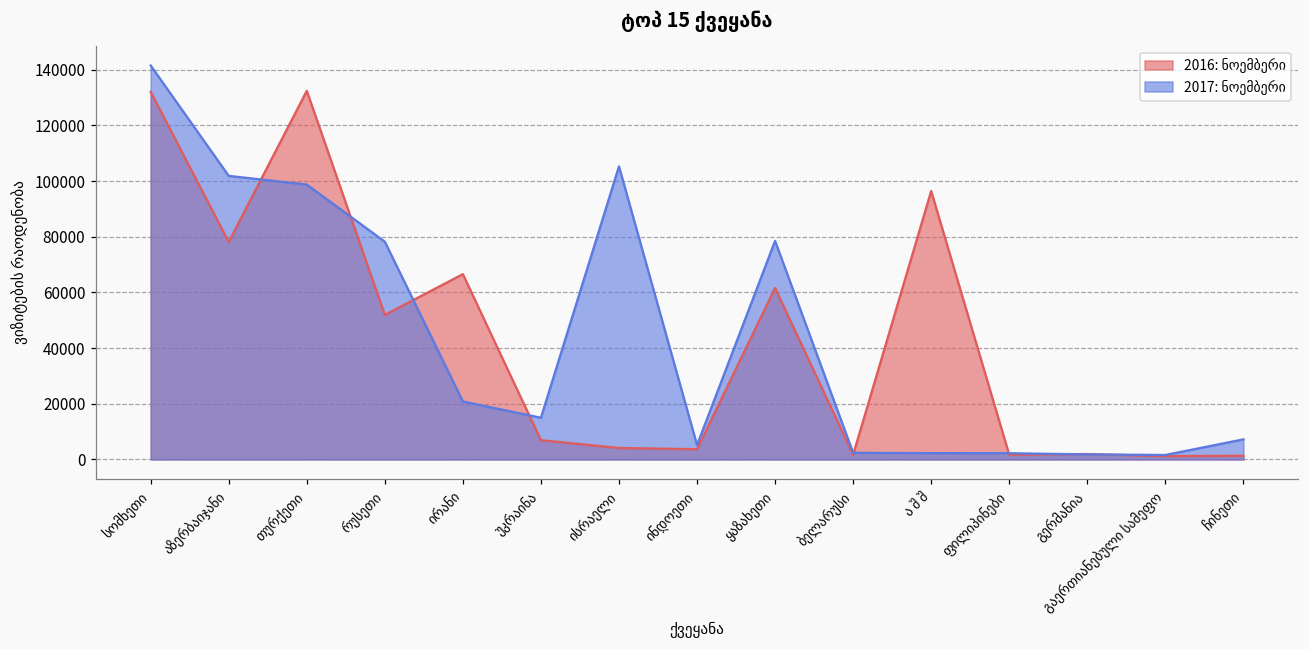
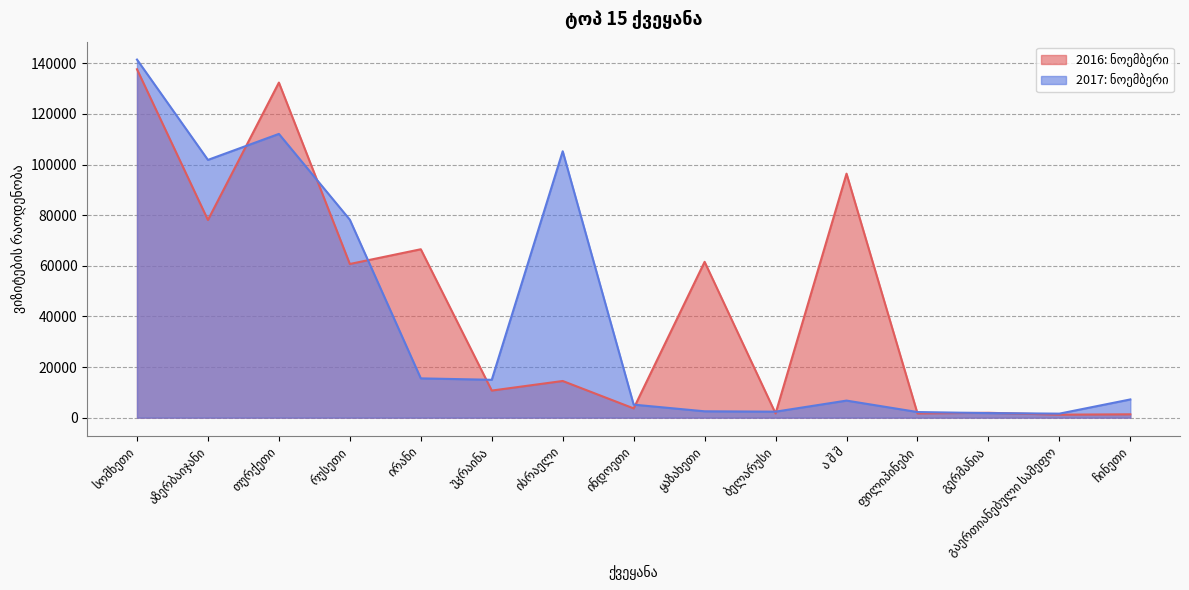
2016: ნოემბერი, სომხეთი: 132000 -> 138000
2017: ნოემბერი, თურქეთი: 99000 -> 112000
2016: ნოემბერი, რუსეთი: 52000 -> 61000
2017: ნოემბერი, ირანი: 21000 -> 16000
2016: ნოემბერი, უკრაინა: 7000 -> 11000
2016: ნოემბერი, ისრაელი: 4000 -> 14000
2017: ნოემბერი, ყაზახეთი: 78000 -> 3000
2017: ნოემბერი, ა შ შ: 2000 -> 7000
